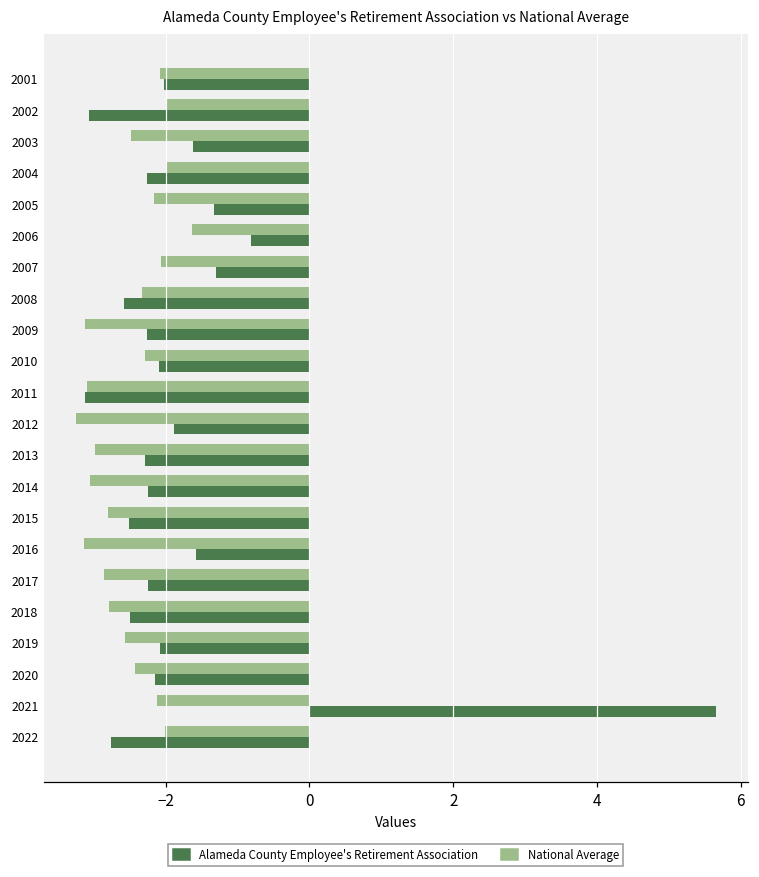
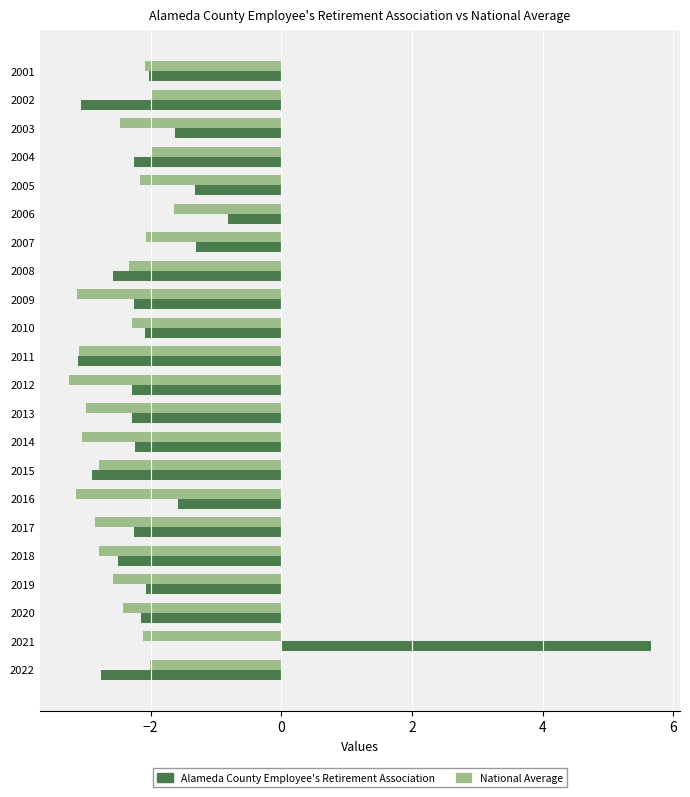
Alameda County Employee's Retirement Association, 2012: -1.9 -> -2.3
Alameda County Employee's Retirement Association, 2015: -2.5 -> -2.9
